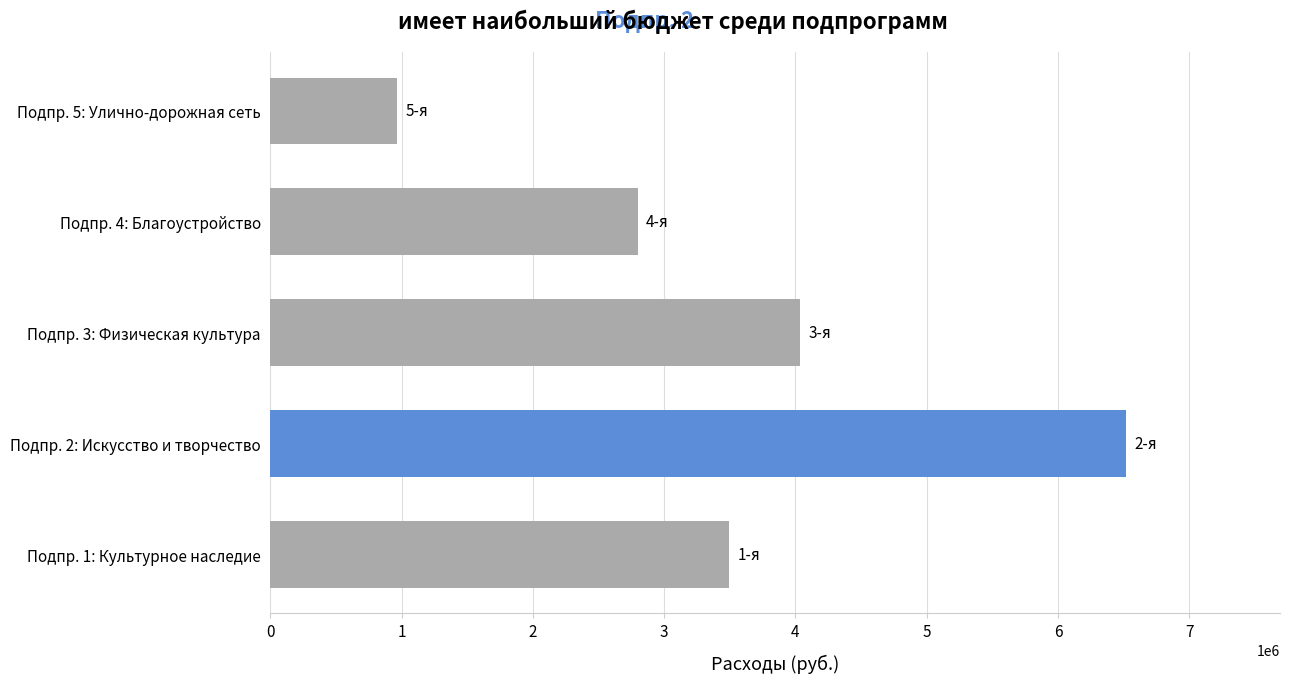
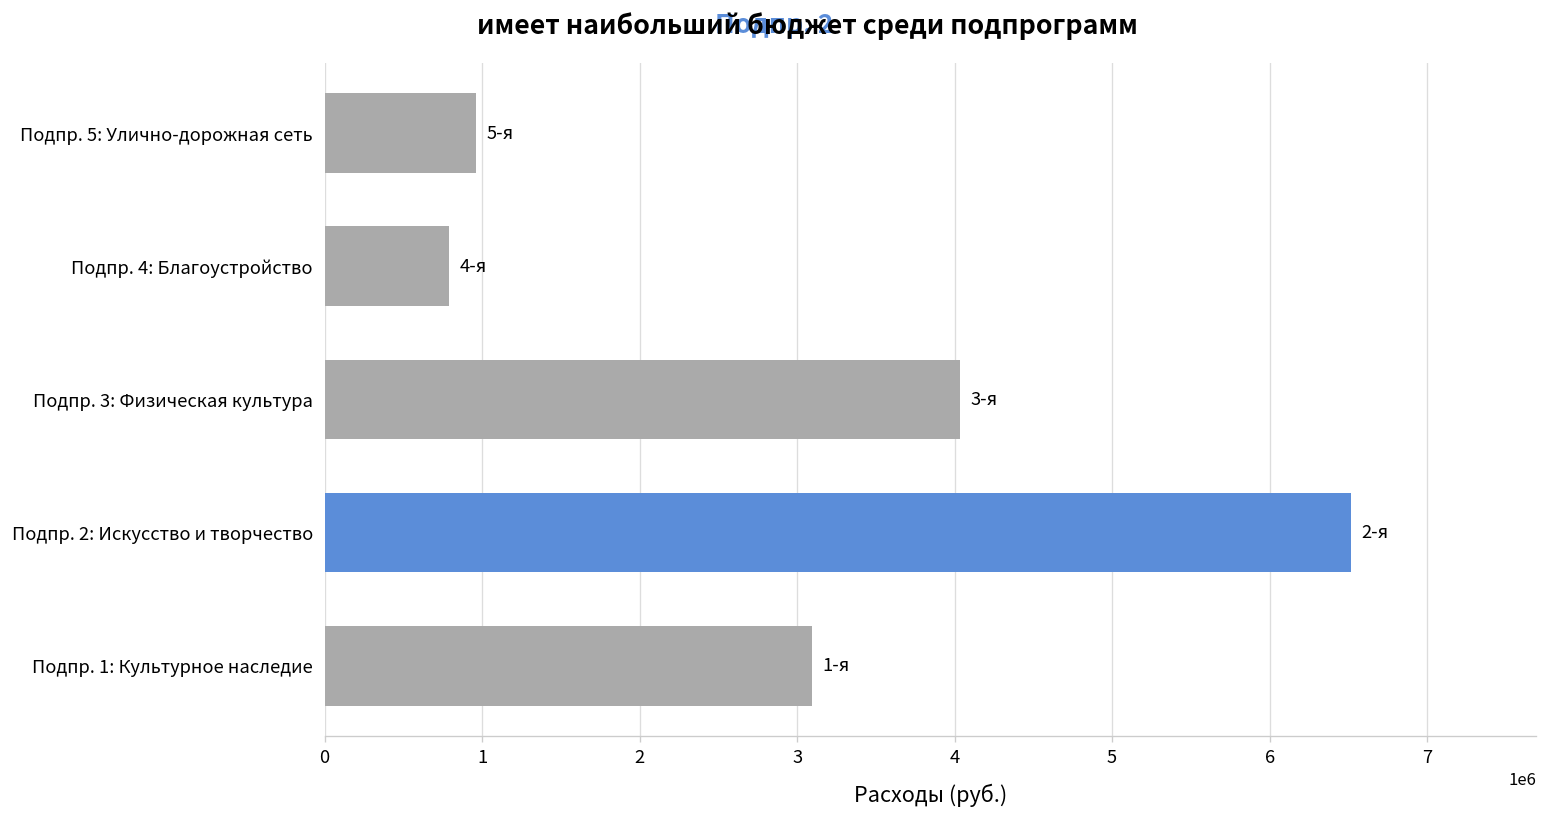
Подпр. 4: Благоустройство: 2800000 -> 790000
Подпр. 1: Культурное наследие: 3490000 -> 3100000
